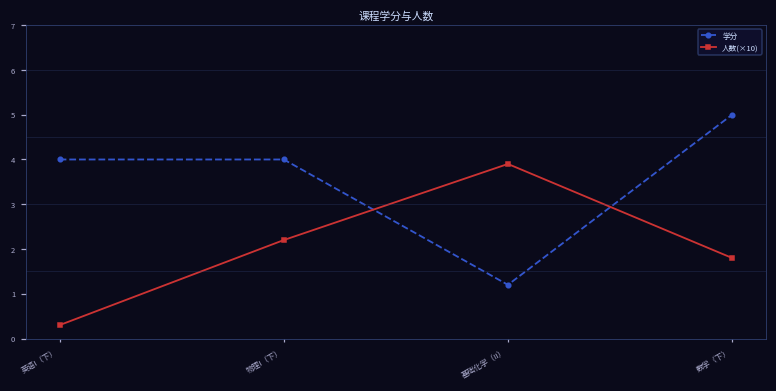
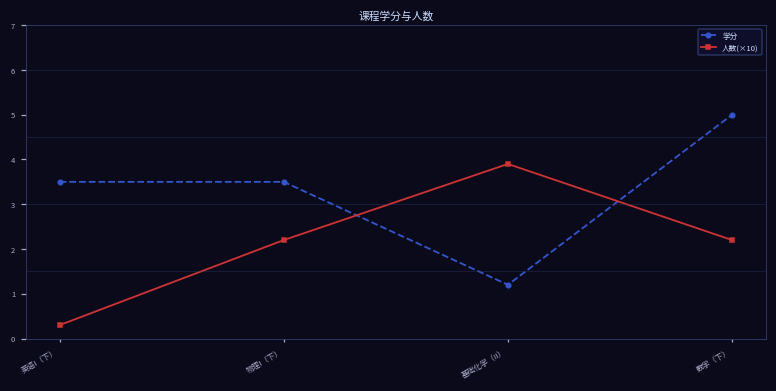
学分, 英语I（下）: 4.0 -> 3.5
学分, 物理I（下）: 4.0 -> 3.5
人数(×10), 数学（下）: 1.8 -> 2.2
